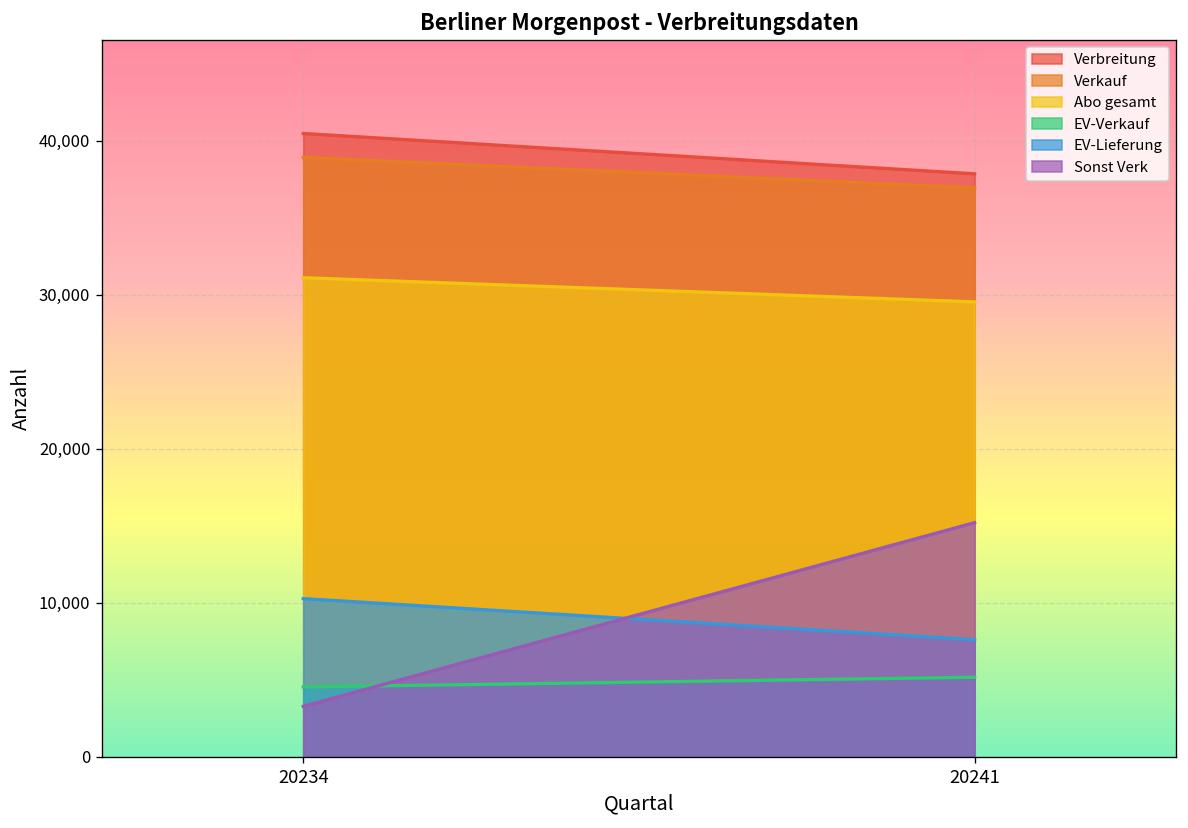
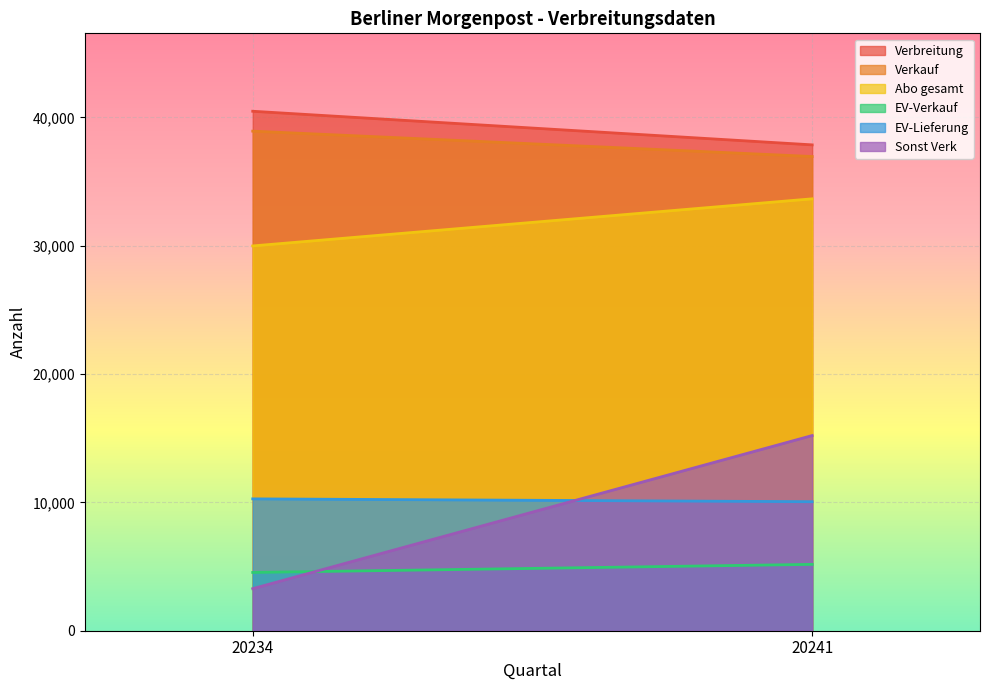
Abo gesamt, 20234: 31,100 -> 30,000
Abo gesamt, 20241: 29,500 -> 33,700
EV-Lieferung, 20241: 7,600 -> 10,100
